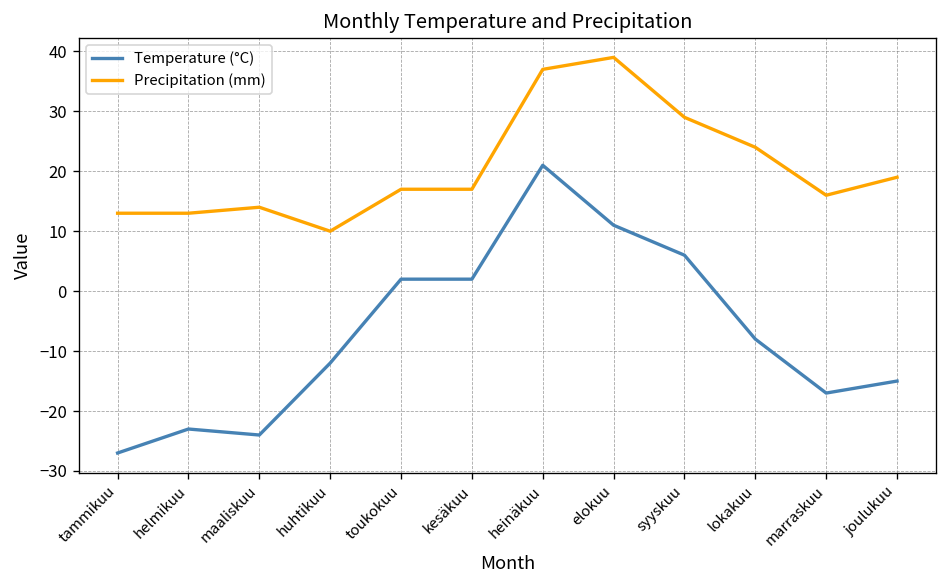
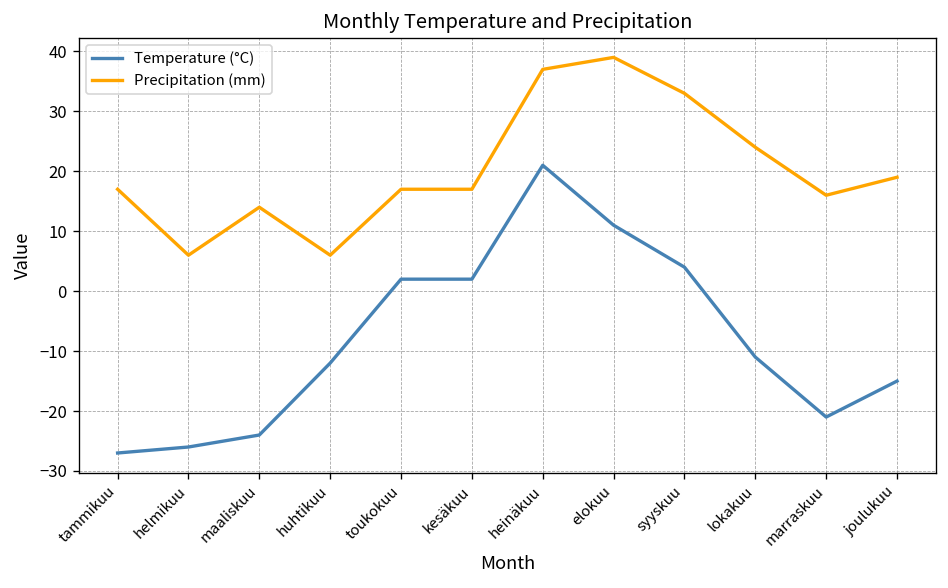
Precipitation (mm), tammikuu: 13 -> 17
Temperature (°C), helmikuu: -23 -> -26
Precipitation (mm), helmikuu: 13 -> 6
Precipitation (mm), huhtikuu: 10 -> 6
Temperature (°C), syyskuu: 6 -> 4
Precipitation (mm), syyskuu: 29 -> 33
Temperature (°C), lokakuu: -8 -> -11
Temperature (°C), marraskuu: -17 -> -21
